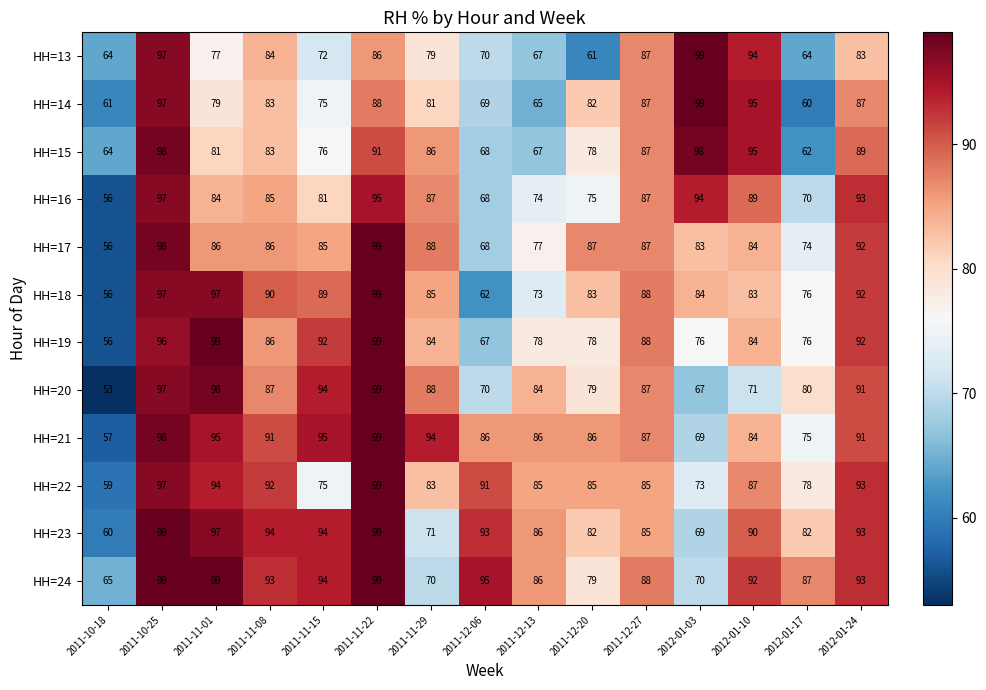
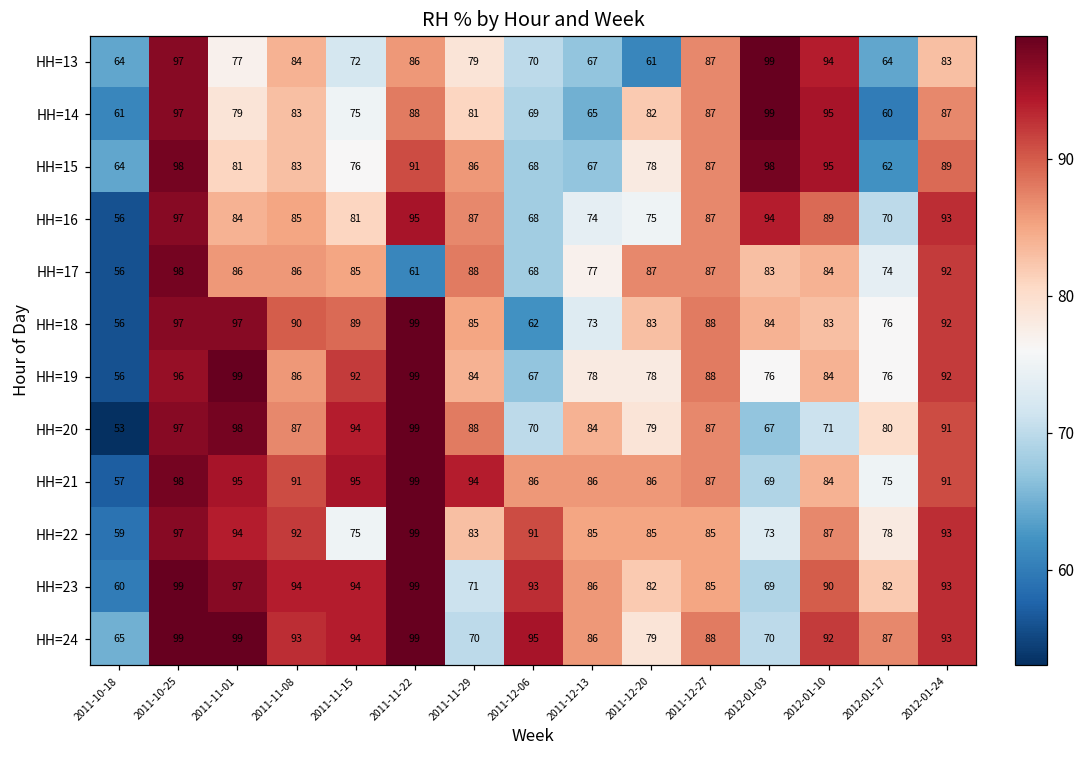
HH=17, 2011-11-22: 99 -> 61
